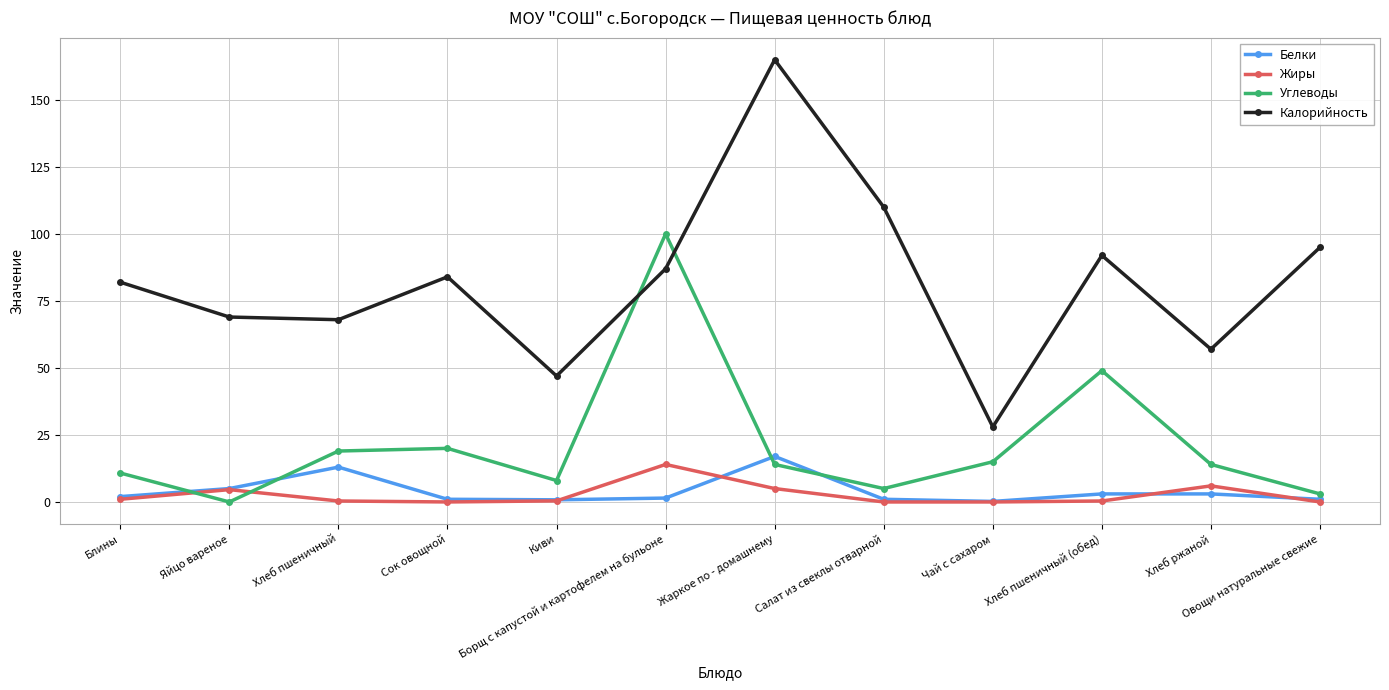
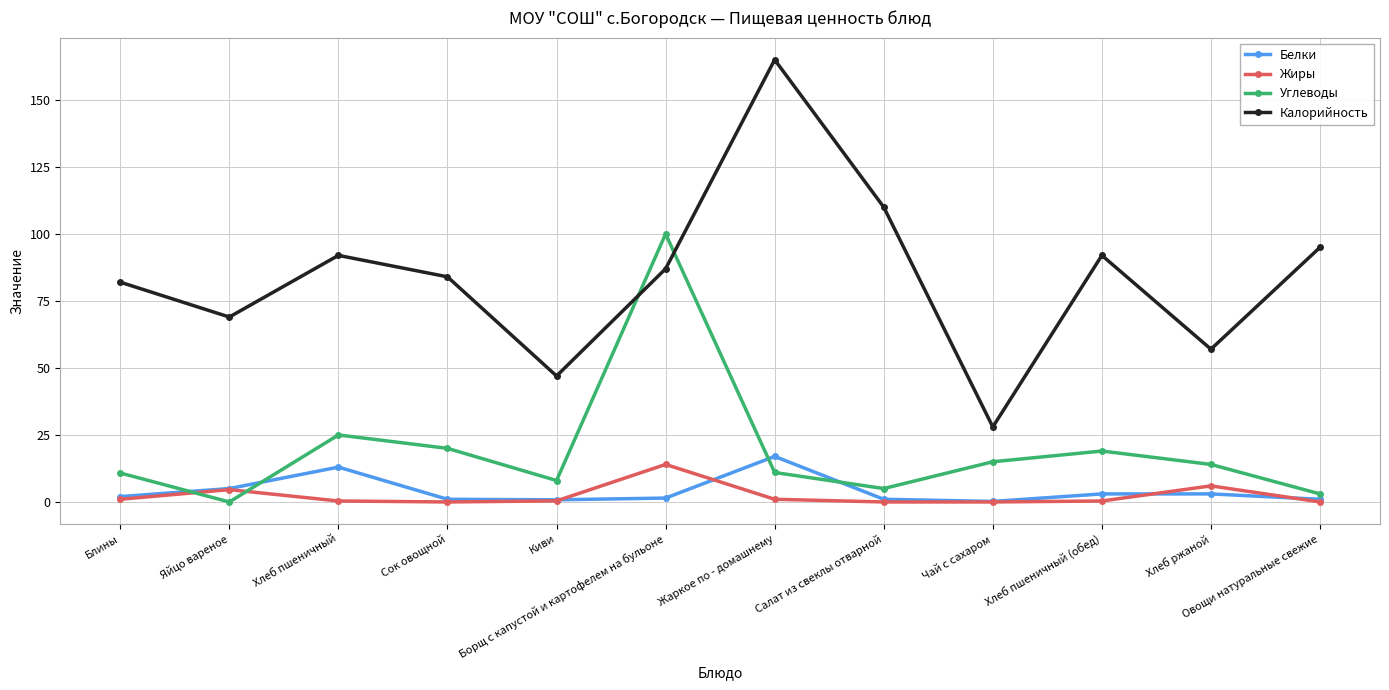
Углеводы, Хлеб пшеничный: 19 -> 25
Калорийность, Хлеб пшеничный: 68 -> 92
Жиры, Жаркое по - домашнему: 5 -> 1
Углеводы, Жаркое по - домашнему: 14 -> 11
Углеводы, Хлеб пшеничный (обед): 49 -> 19
